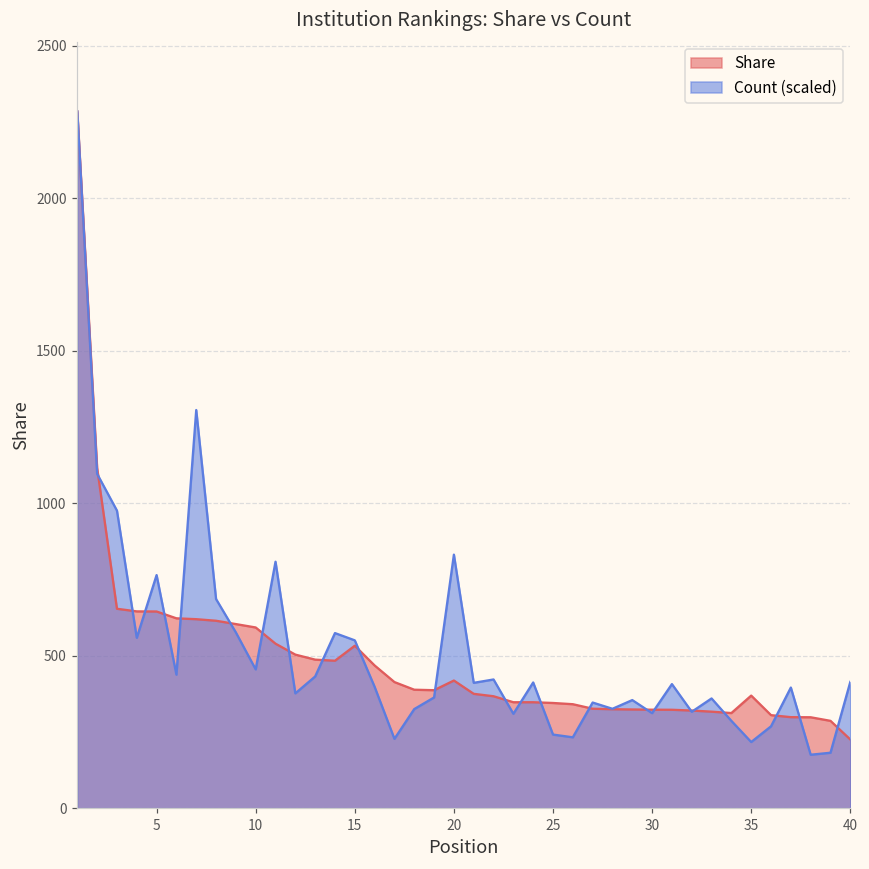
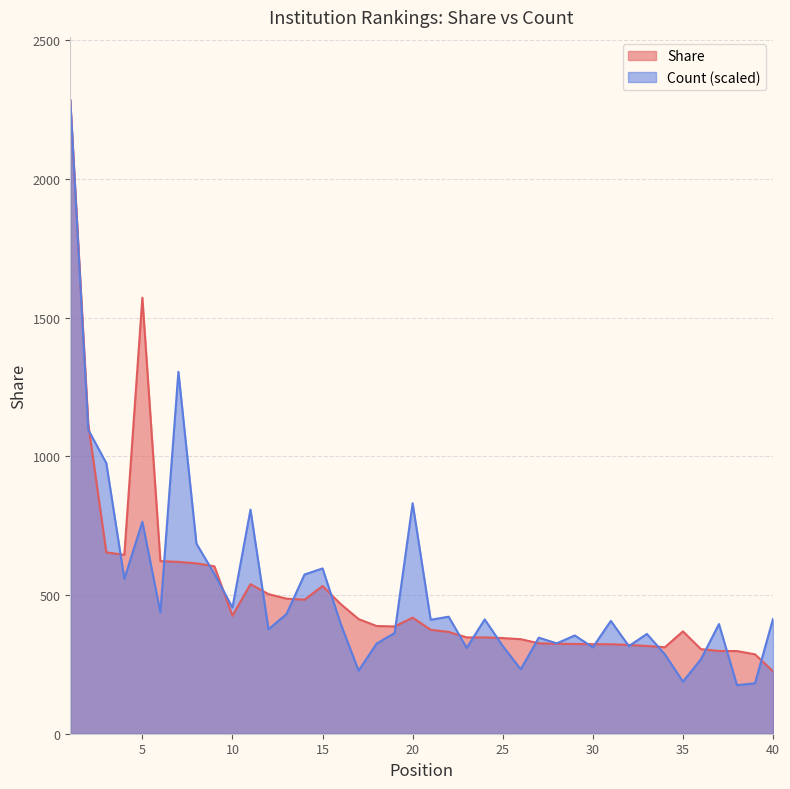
Share, 5: 640 -> 1570
Share, 10: 590 -> 430
Count (scaled), 15: 550 -> 600
Count (scaled), 25: 240 -> 320
Count (scaled), 35: 220 -> 190
